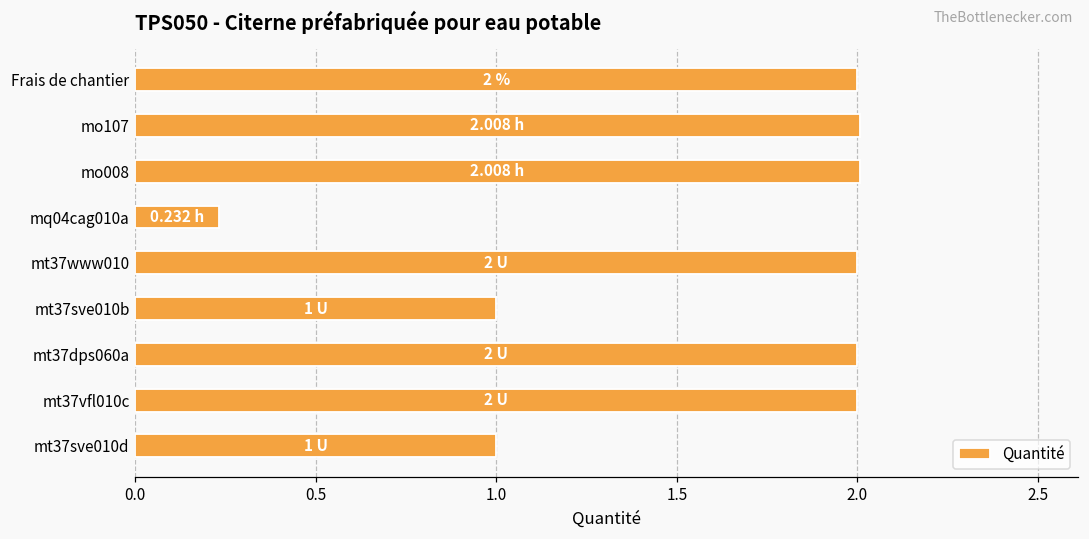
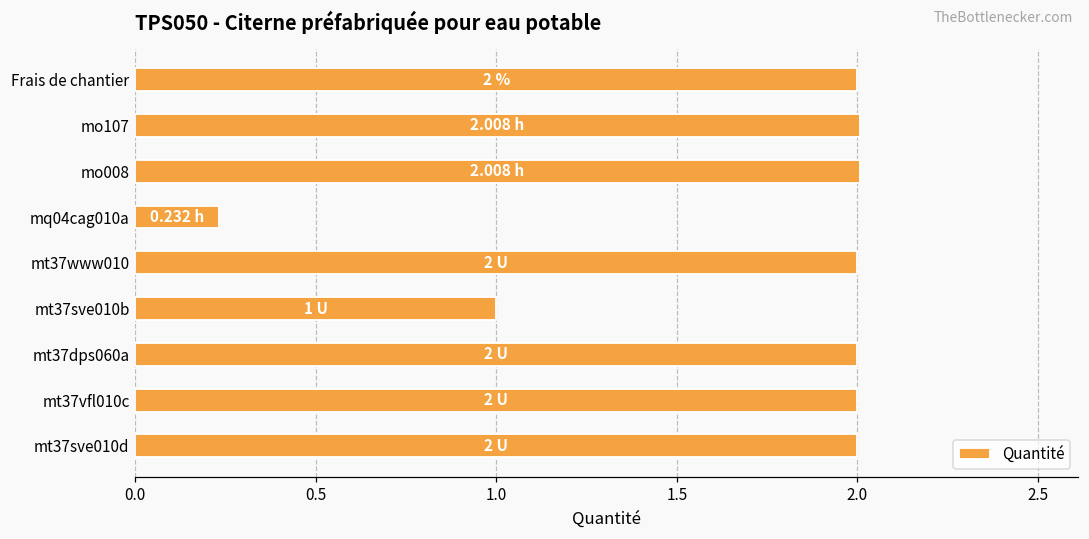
mt37sve010d: 1 -> 2
